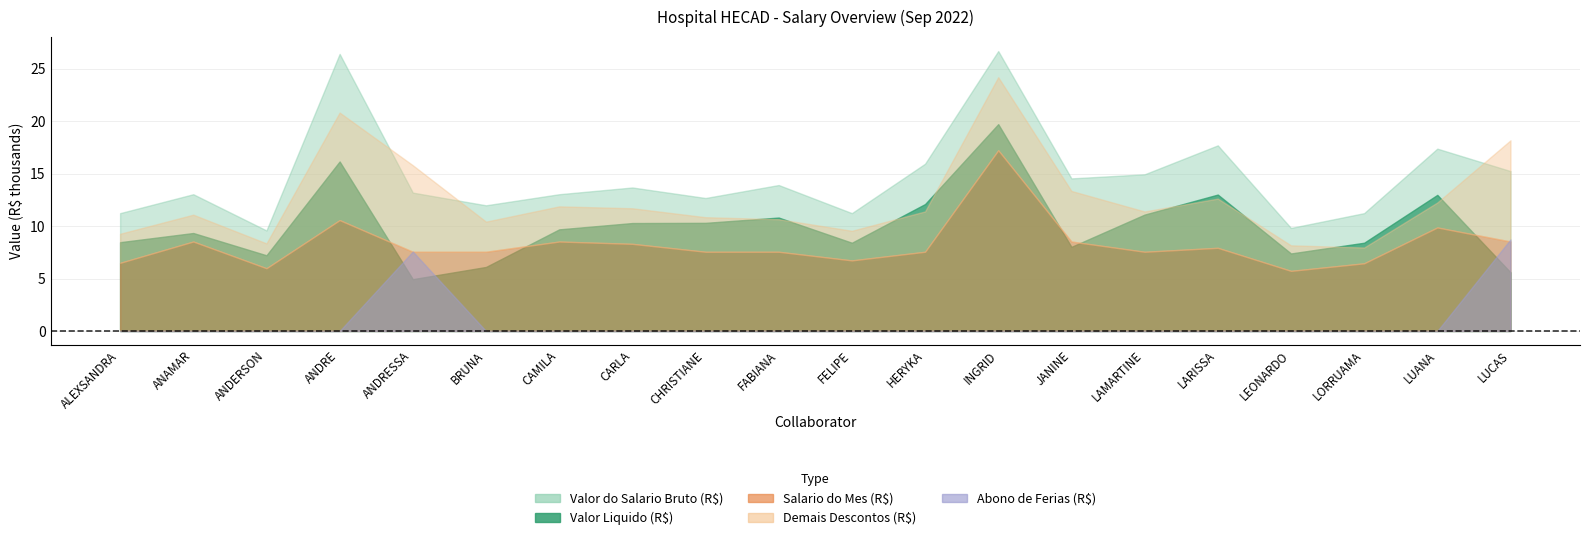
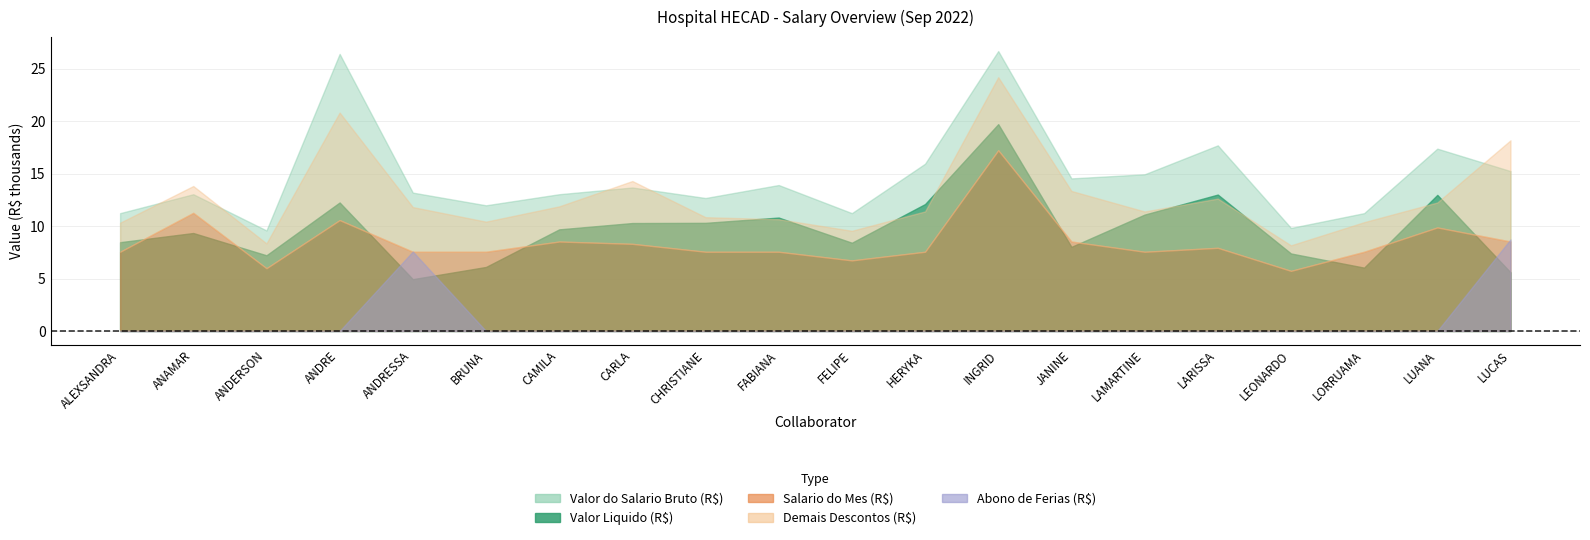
Salario do Mes (R$), ALEXSANDRA: 6.5 -> 7.6
Salario do Mes (R$), ANAMAR: 8.5 -> 11.3
Valor Liquido (R$), ANDRE: 16.2 -> 12.2
Demais Descontos (R$), ANDRESSA: 8.2 -> 4.3
Demais Descontos (R$), CARLA: 3.4 -> 6.0
Valor Liquido (R$), LORRUAMA: 8.4 -> 6.0
Salario do Mes (R$), LORRUAMA: 6.5 -> 7.6
Demais Descontos (R$), LORRUAMA: 1.5 -> 2.8
